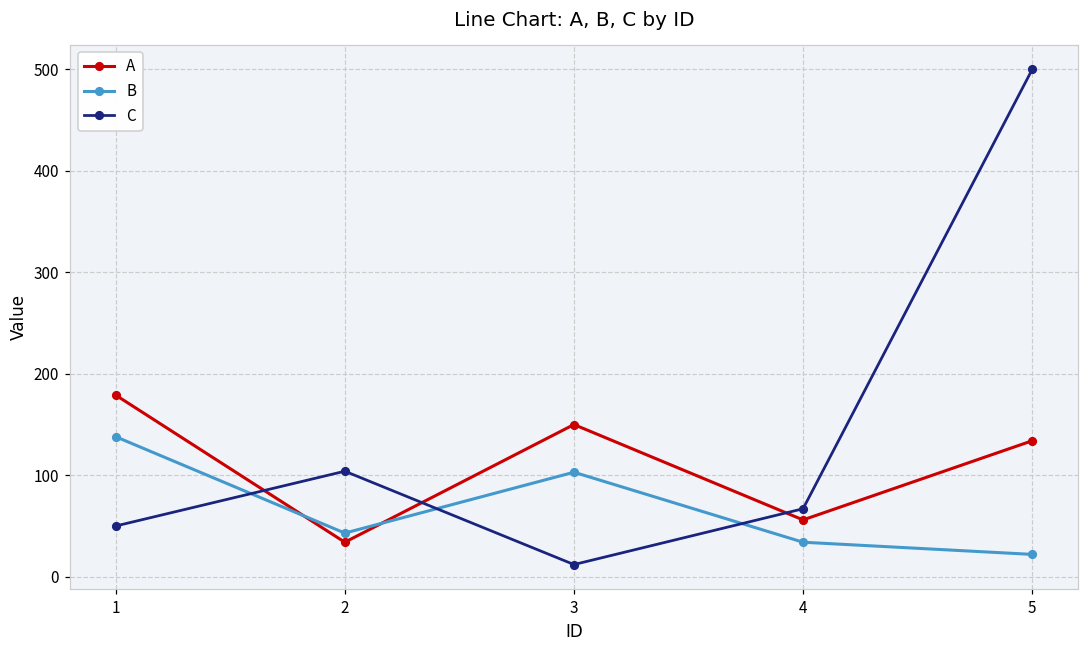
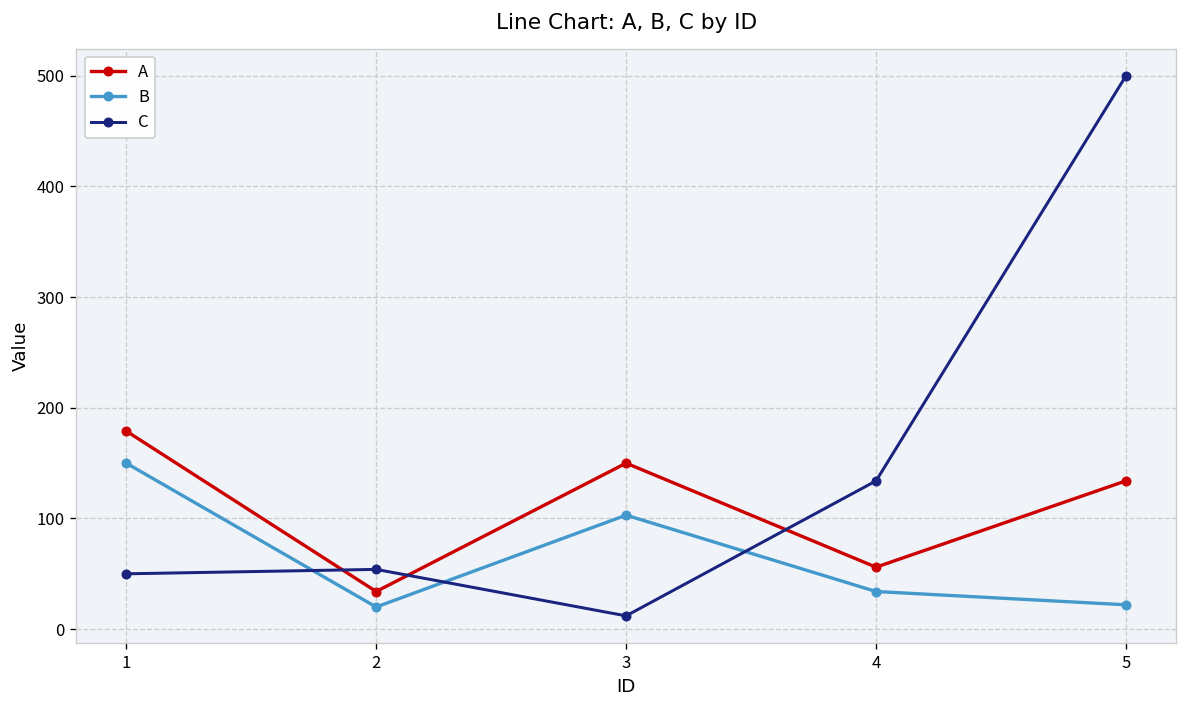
B, 1: 140 -> 150
B, 2: 40 -> 20
C, 2: 100 -> 50
C, 4: 70 -> 130
